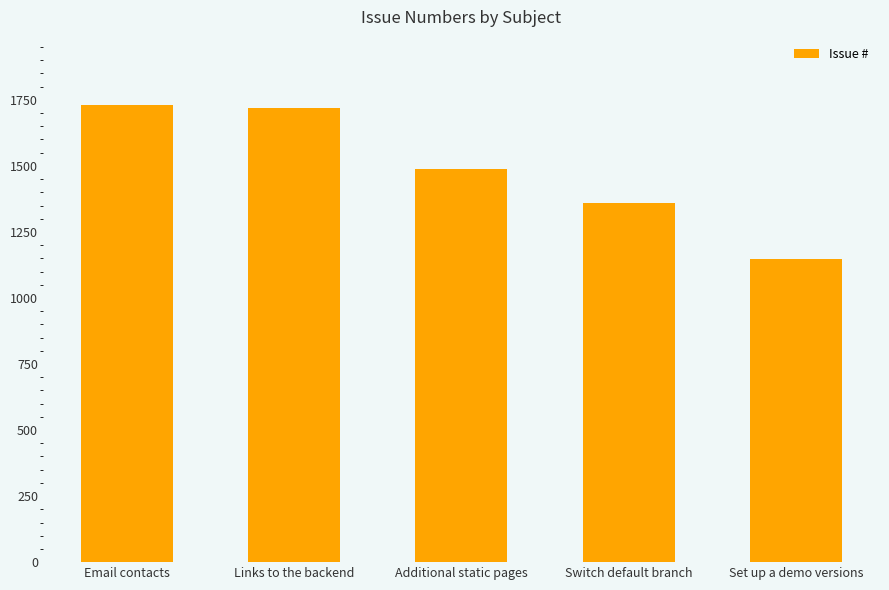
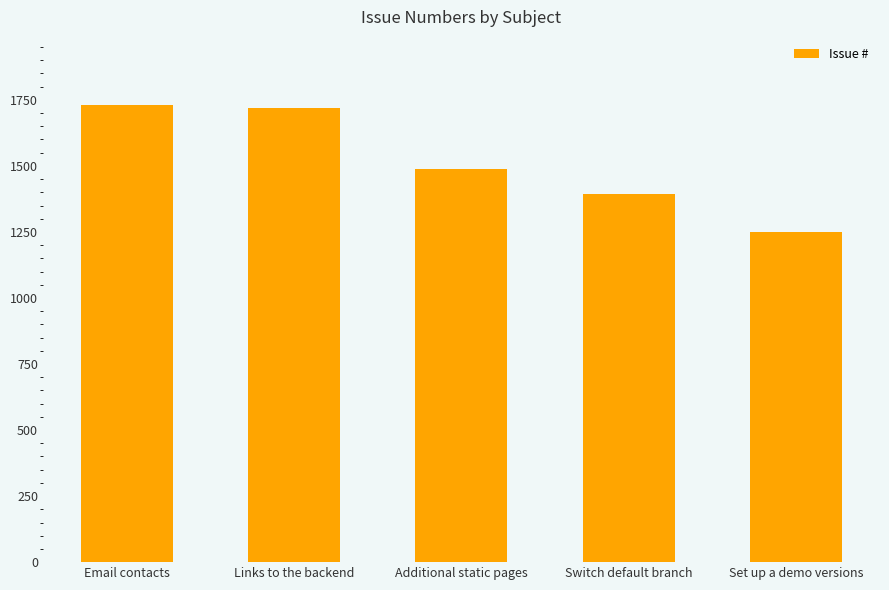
Switch default branch: 1360 -> 1390
Set up a demo versions: 1150 -> 1250
